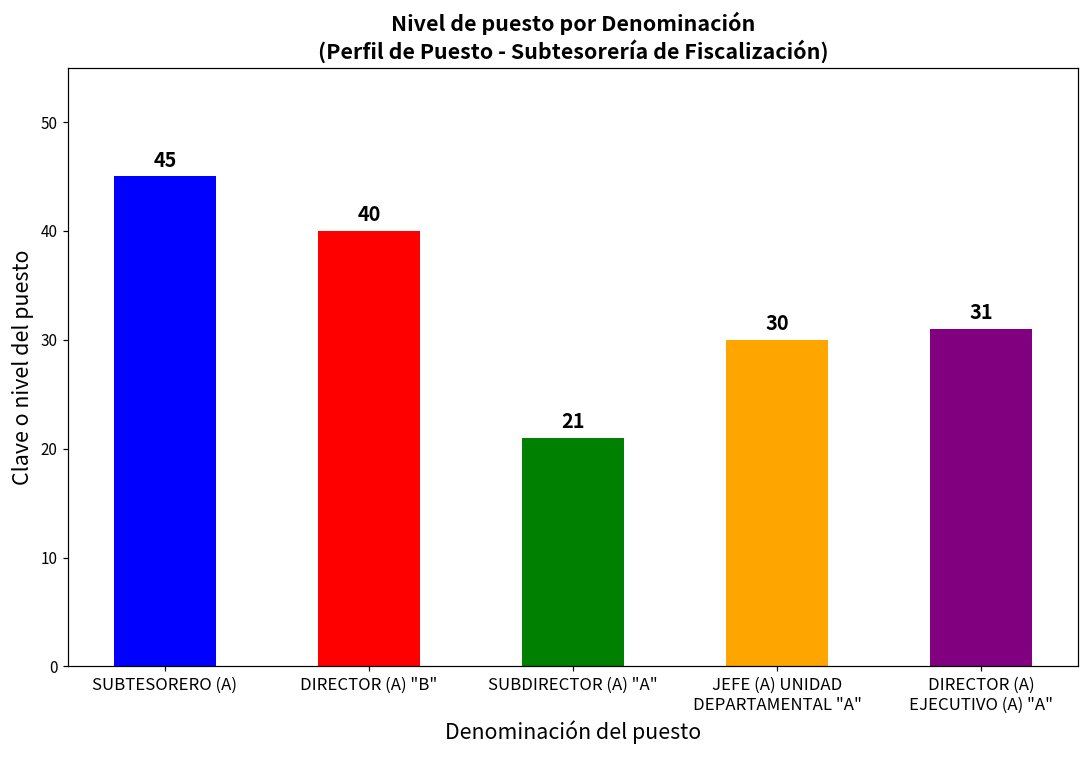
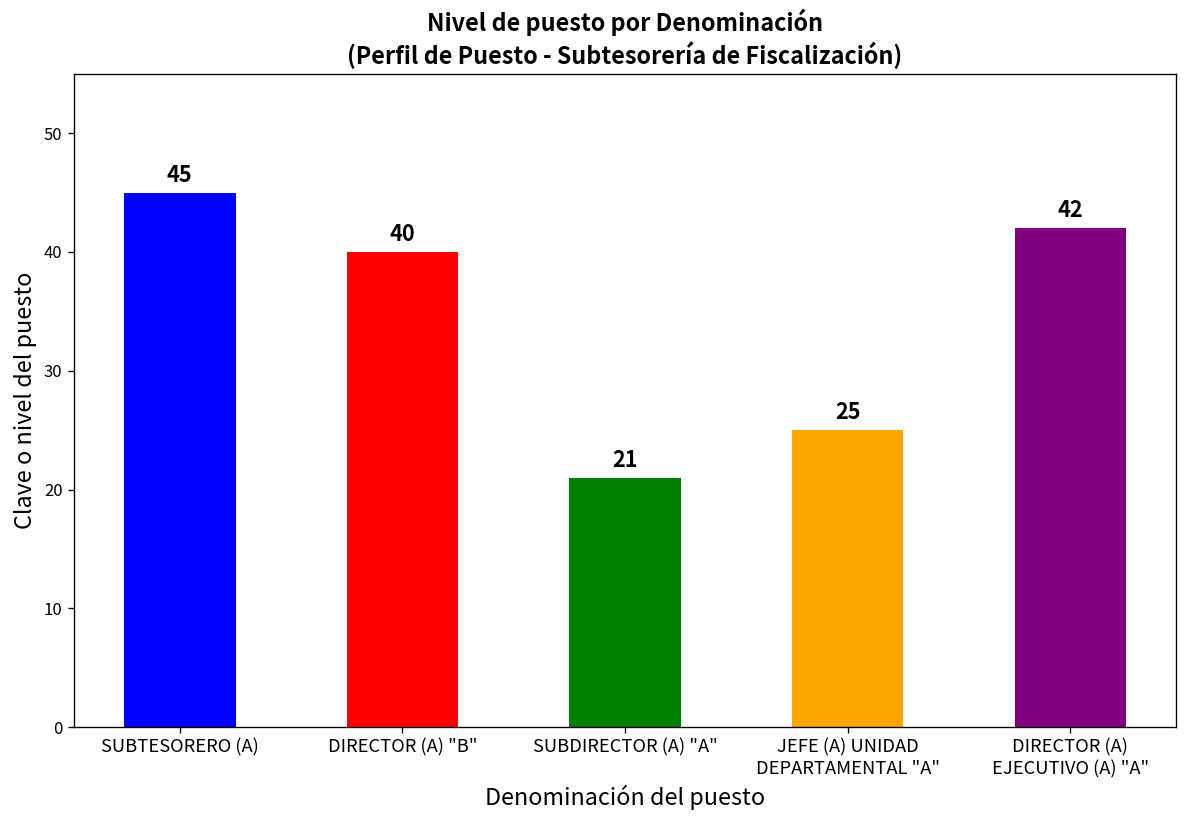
JEFE (A) UNIDAD DEPARTAMENTAL "A": 30 -> 25
DIRECTOR (A) EJECUTIVO (A) "A": 31 -> 42
